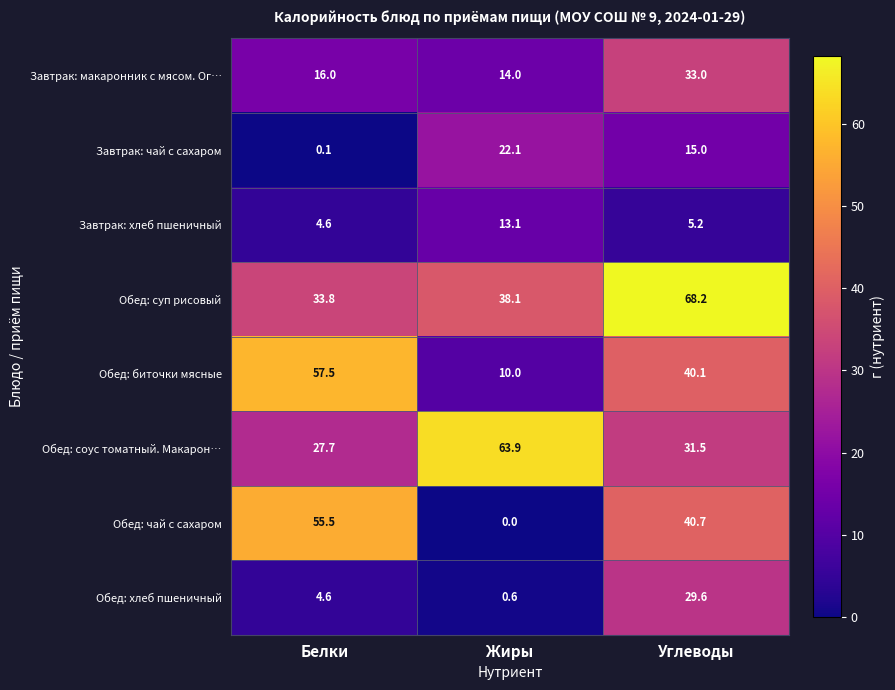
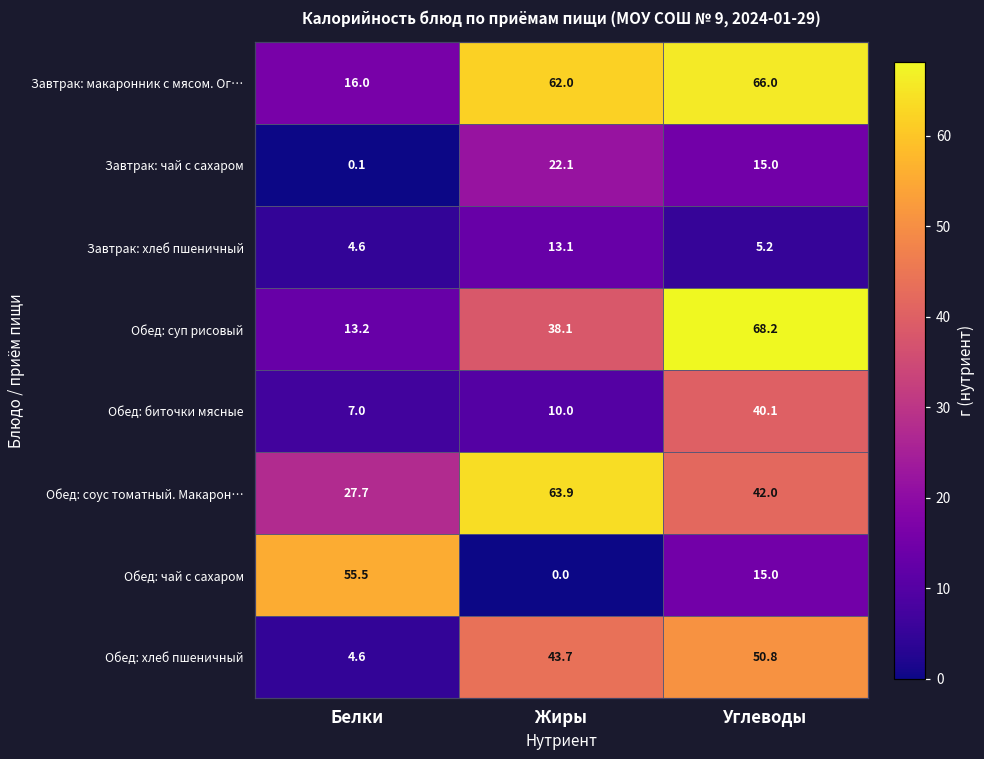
Завтрак: макаронник с мясом. Ог…, Жиры: 14.0 -> 62.0
Завтрак: макаронник с мясом. Ог…, Углеводы: 33.0 -> 66.0
Обед: суп рисовый, Белки: 33.8 -> 13.2
Обед: биточки мясные, Белки: 57.5 -> 7.0
Обед: соус томатный. Макарон…, Углеводы: 31.5 -> 42.0
Обед: чай с сахаром, Углеводы: 40.7 -> 15.0
Обед: хлеб пшеничный, Жиры: 0.6 -> 43.7
Обед: хлеб пшеничный, Углеводы: 29.6 -> 50.8
